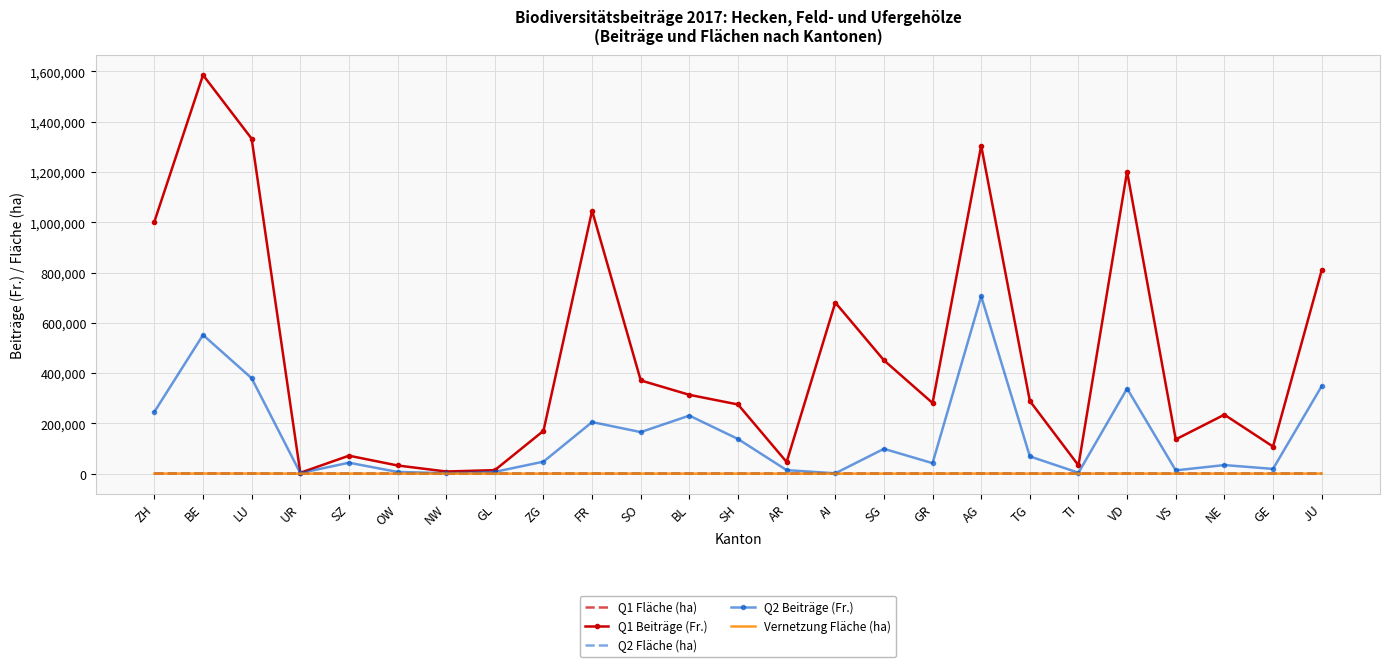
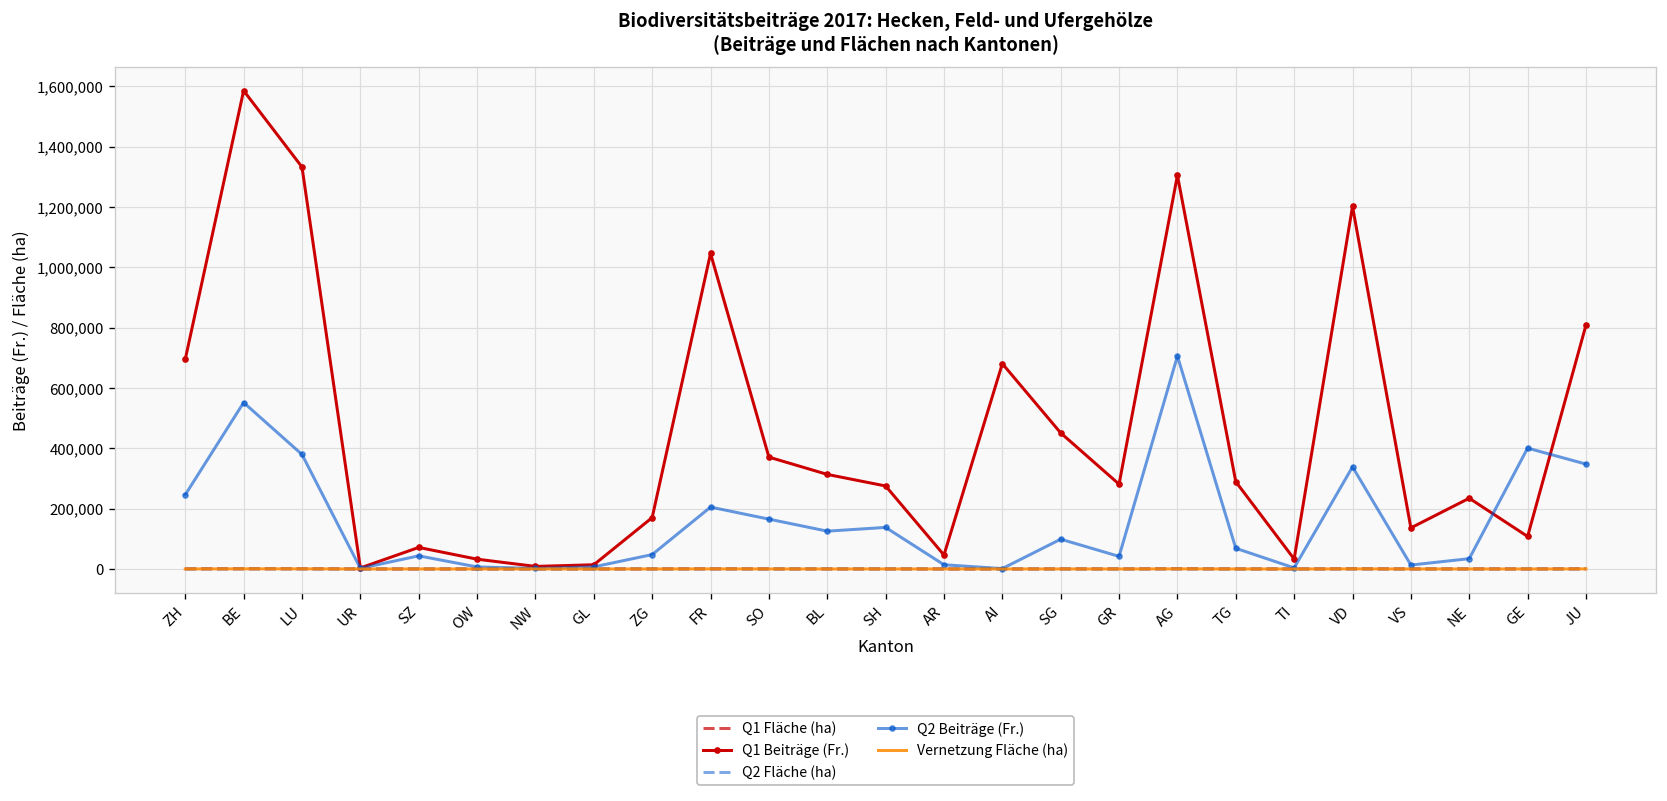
Q1 Beiträge (Fr.), ZH: 1,000,000 -> 700,000
Q2 Beiträge (Fr.), BL: 230,000 -> 130,000
Q2 Beiträge (Fr.), GE: 20,000 -> 400,000
